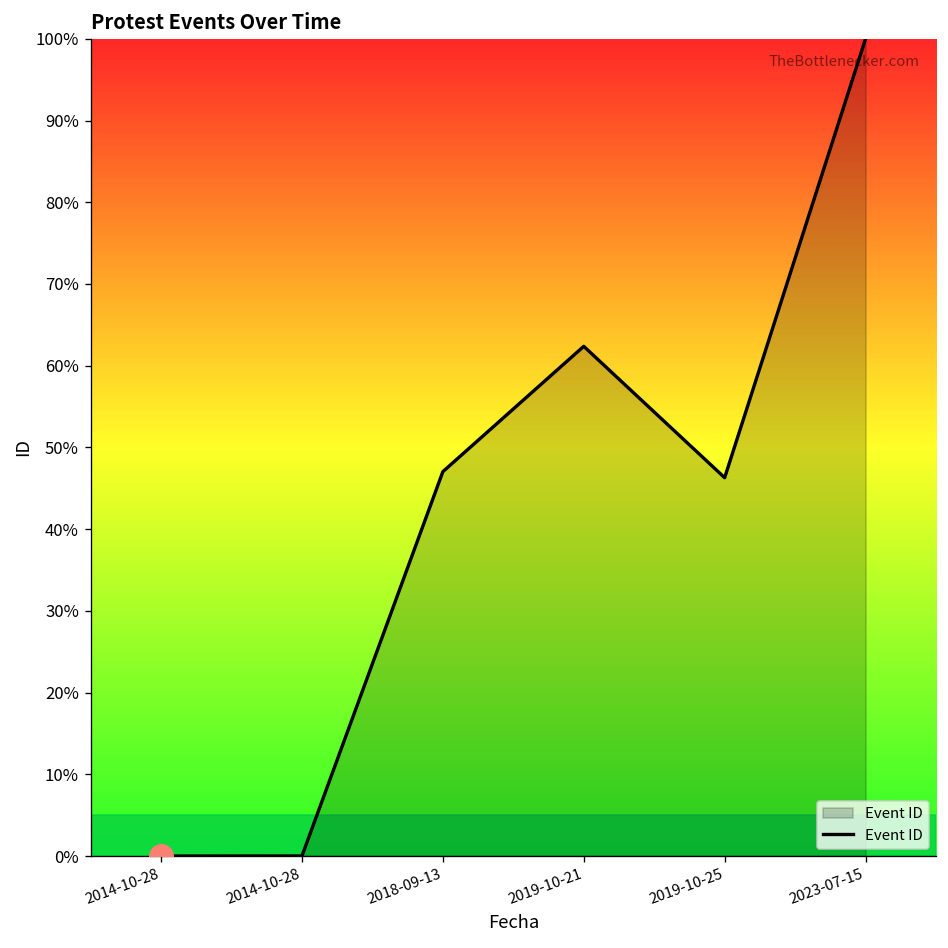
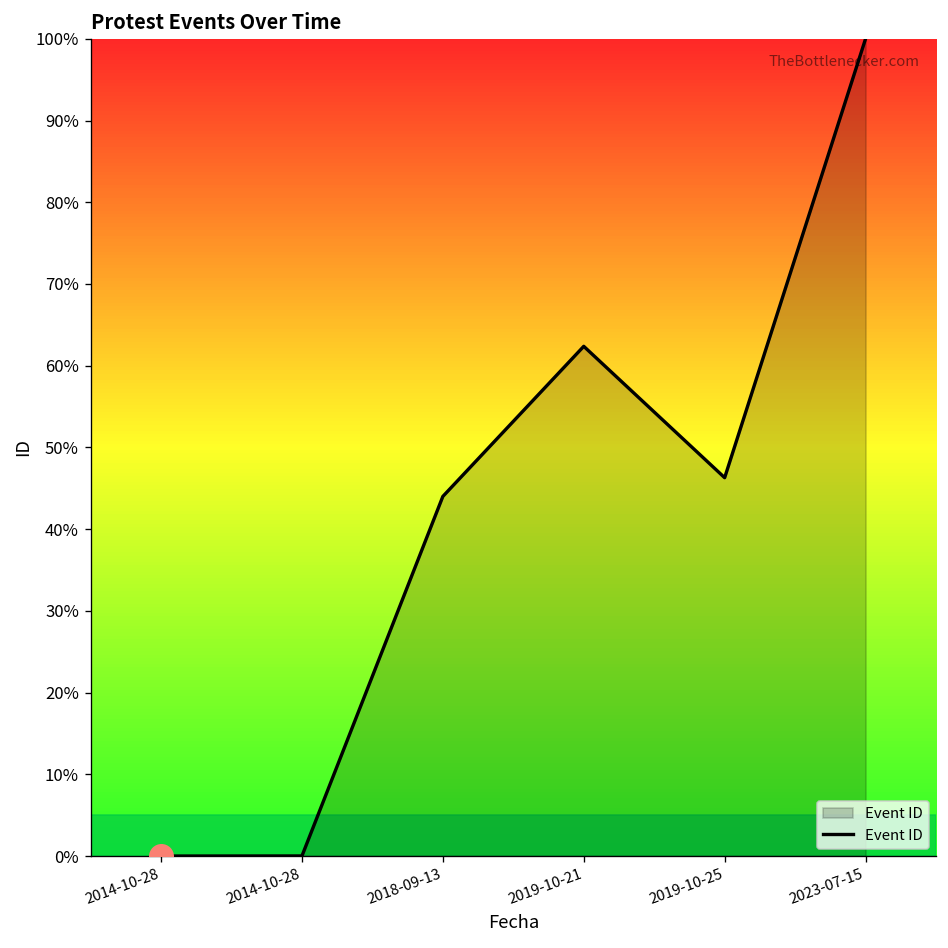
Event ID, 2018-09-13: 47% -> 44%
